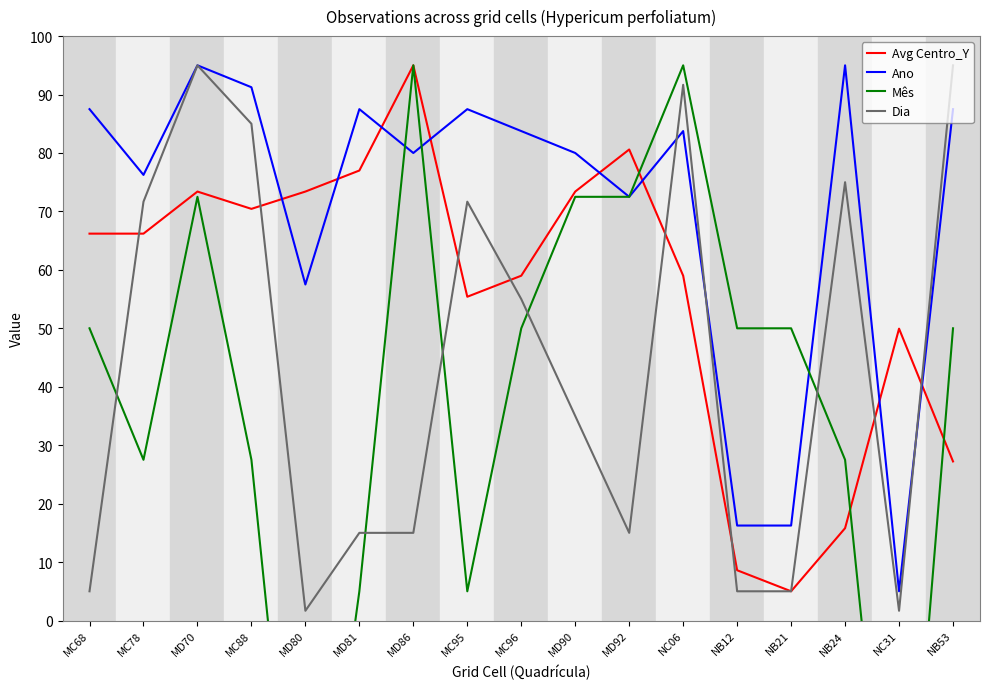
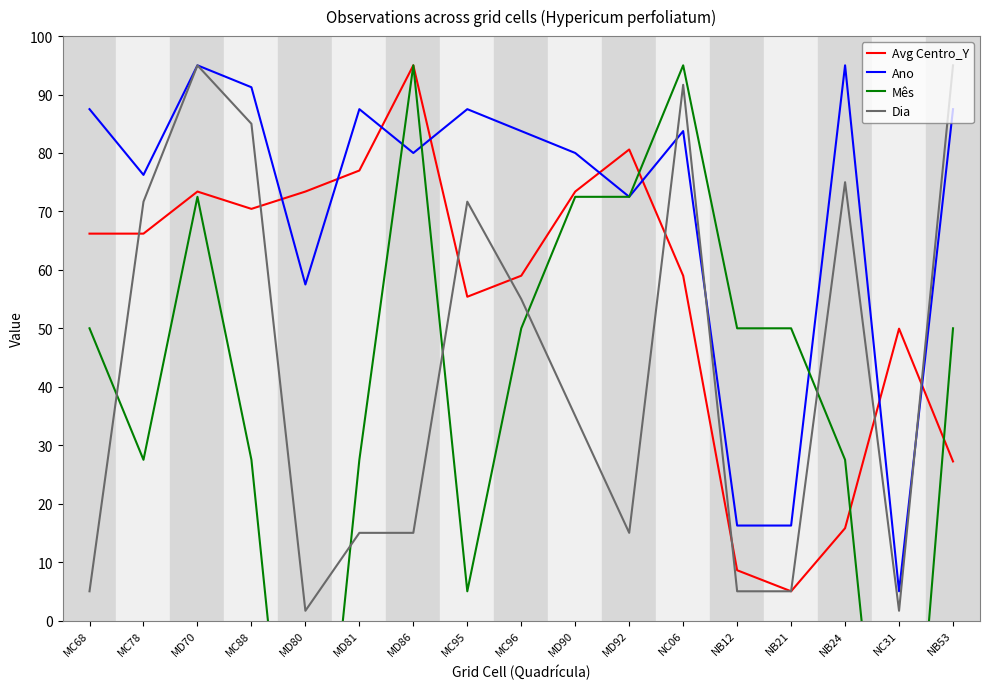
Mês, MD81: 5 -> 28
